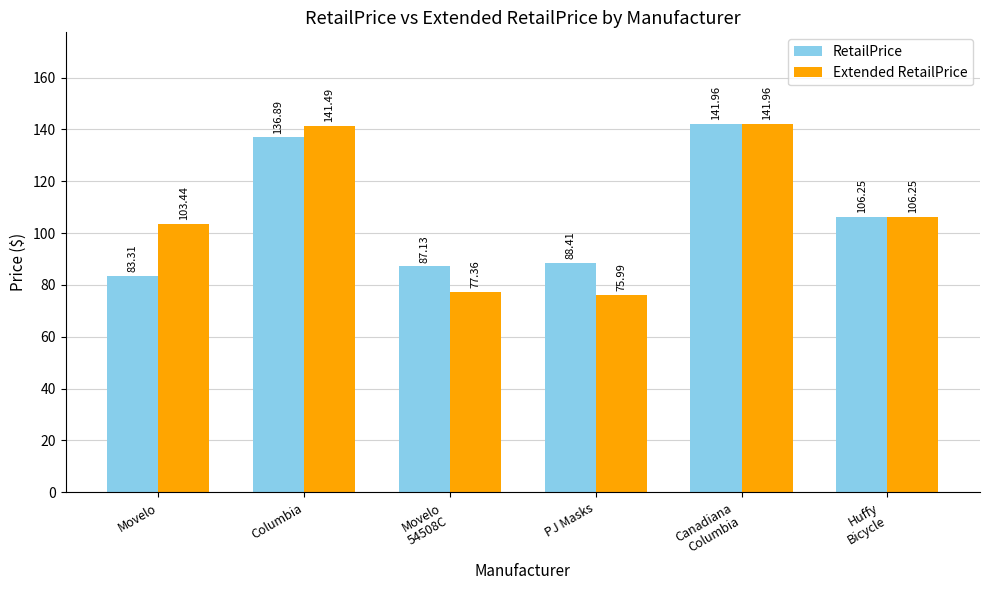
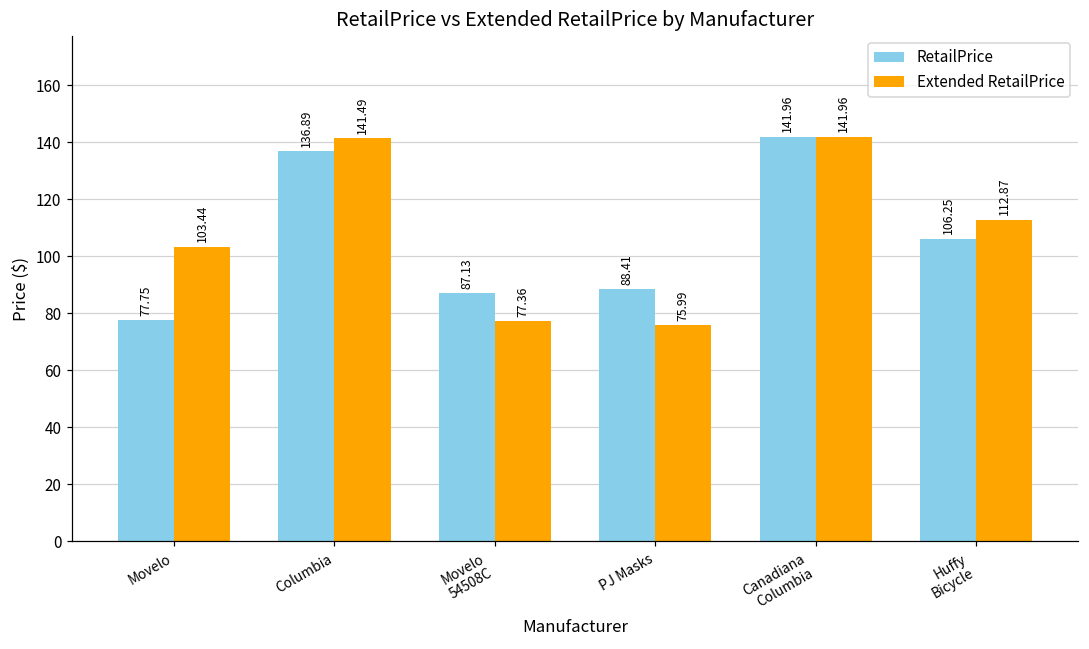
RetailPrice, Movelo: 83.31 -> 77.75
Extended RetailPrice, Huffy Bicycle: 106.25 -> 112.87
